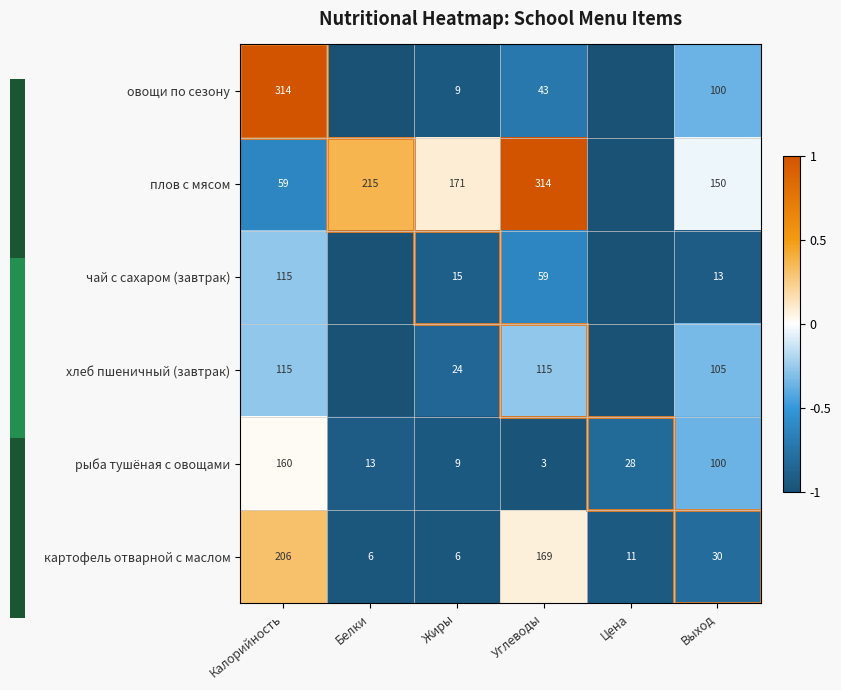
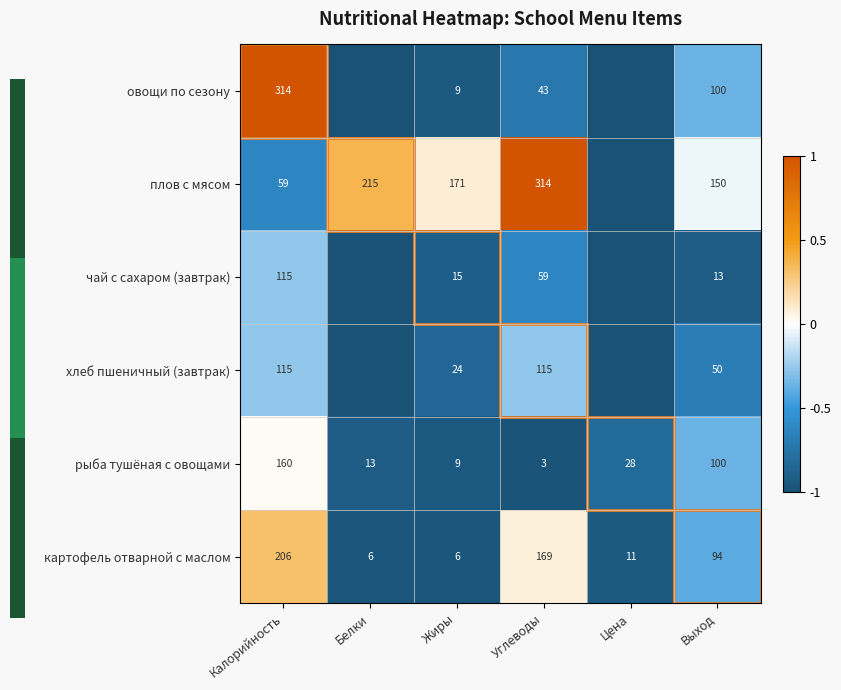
Nutritional Heatmap: School Menu Items, хлеб пшеничный (завтрак), Выход: 105 -> 50
Nutritional Heatmap: School Menu Items, картофель отварной с маслом, Выход: 30 -> 94
